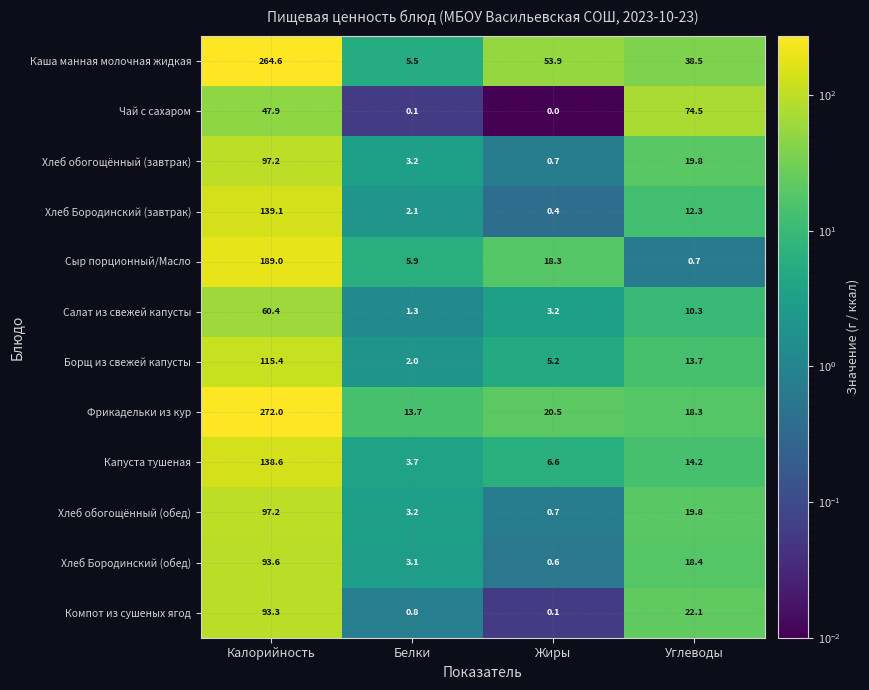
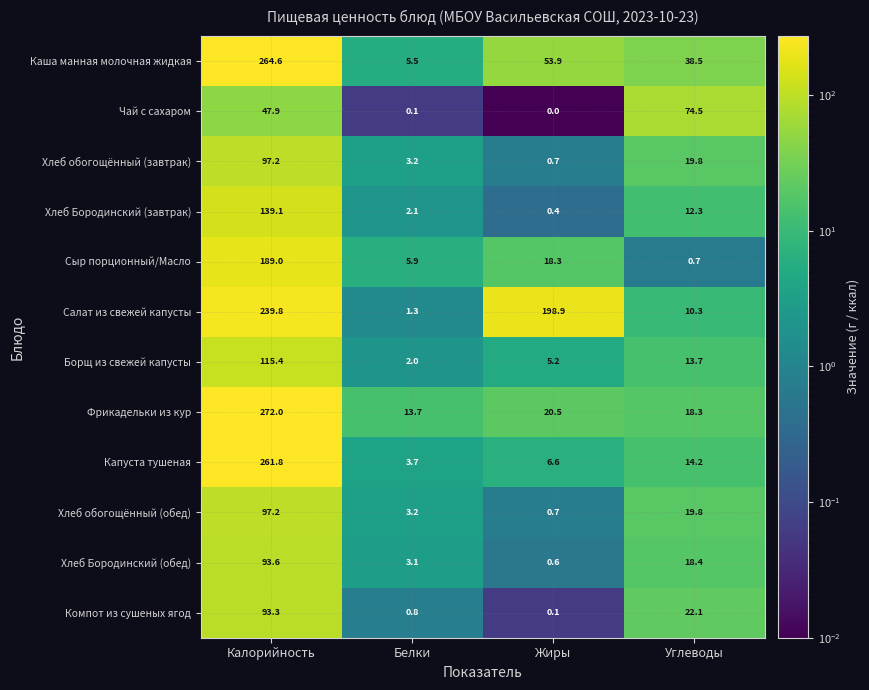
Салат из свежей капусты, Калорийность: 60.4 -> 239.8
Салат из свежей капусты, Жиры: 3.2 -> 198.9
Капуста тушеная, Калорийность: 138.6 -> 261.8
